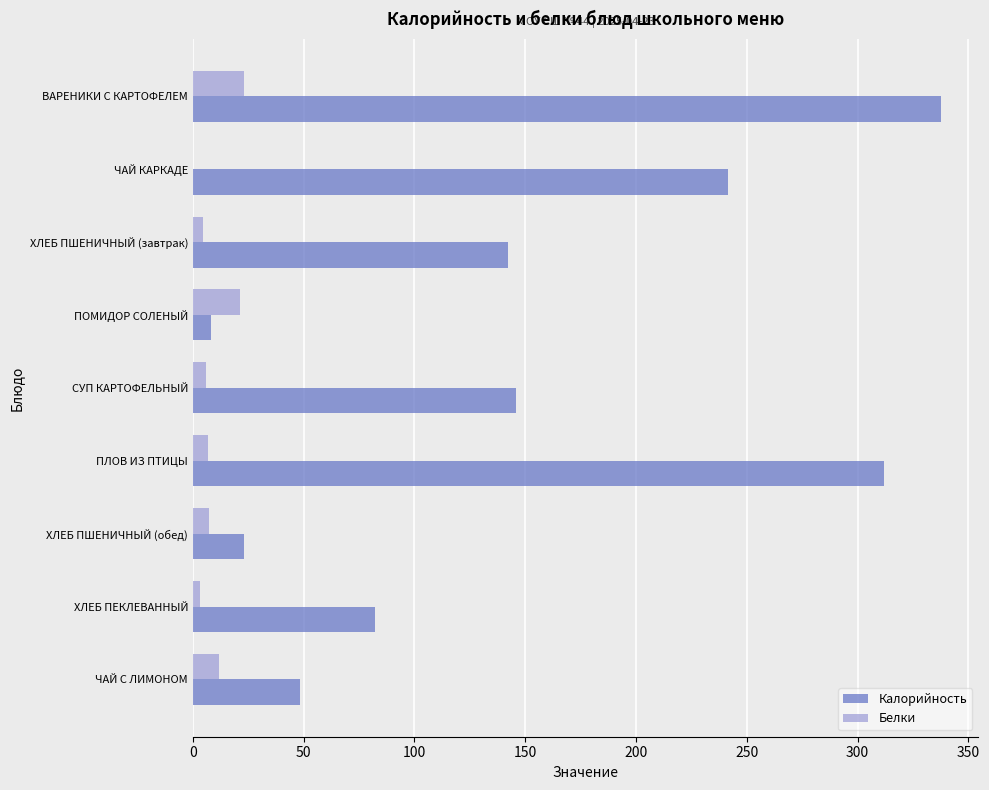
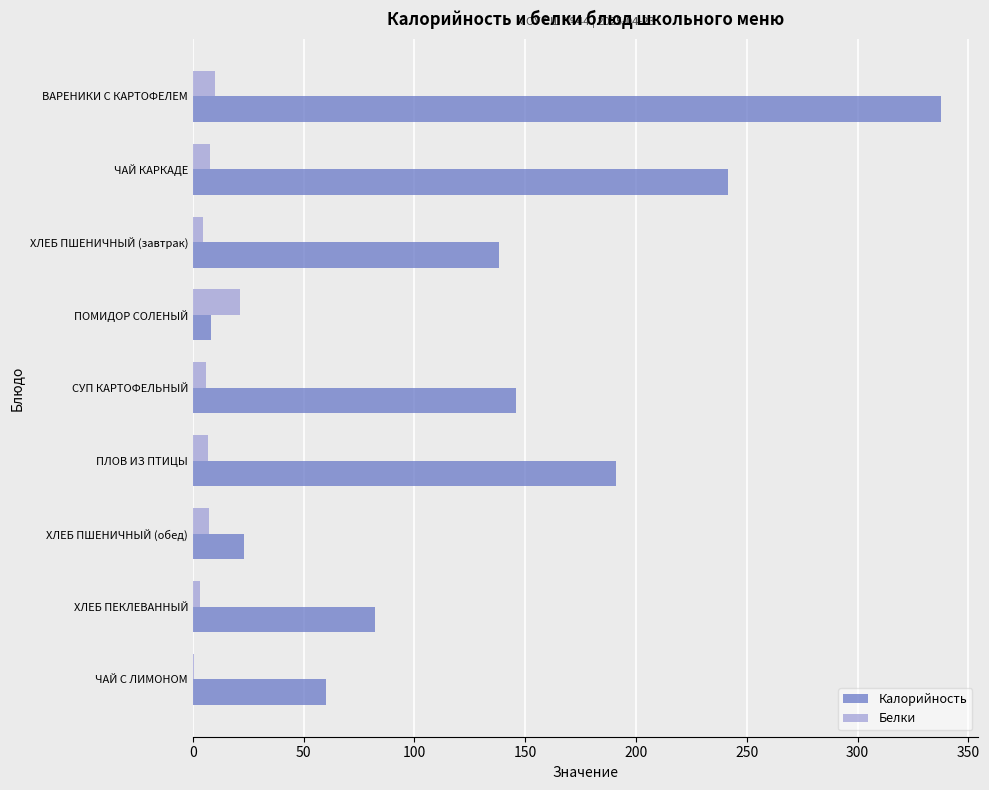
Белки, ВАРЕНИКИ С КАРТОФЕЛЕМ: 23 -> 10
Белки, ЧАЙ КАРКАДЕ: 0 -> 8
Калорийность, ХЛЕБ ПШЕНИЧНЫЙ (завтрак): 142 -> 138
Калорийность, ПЛОВ ИЗ ПТИЦЫ: 312 -> 191
Белки, ЧАЙ С ЛИМОНОМ: 12 -> 0
Калорийность, ЧАЙ С ЛИМОНОМ: 48 -> 60
